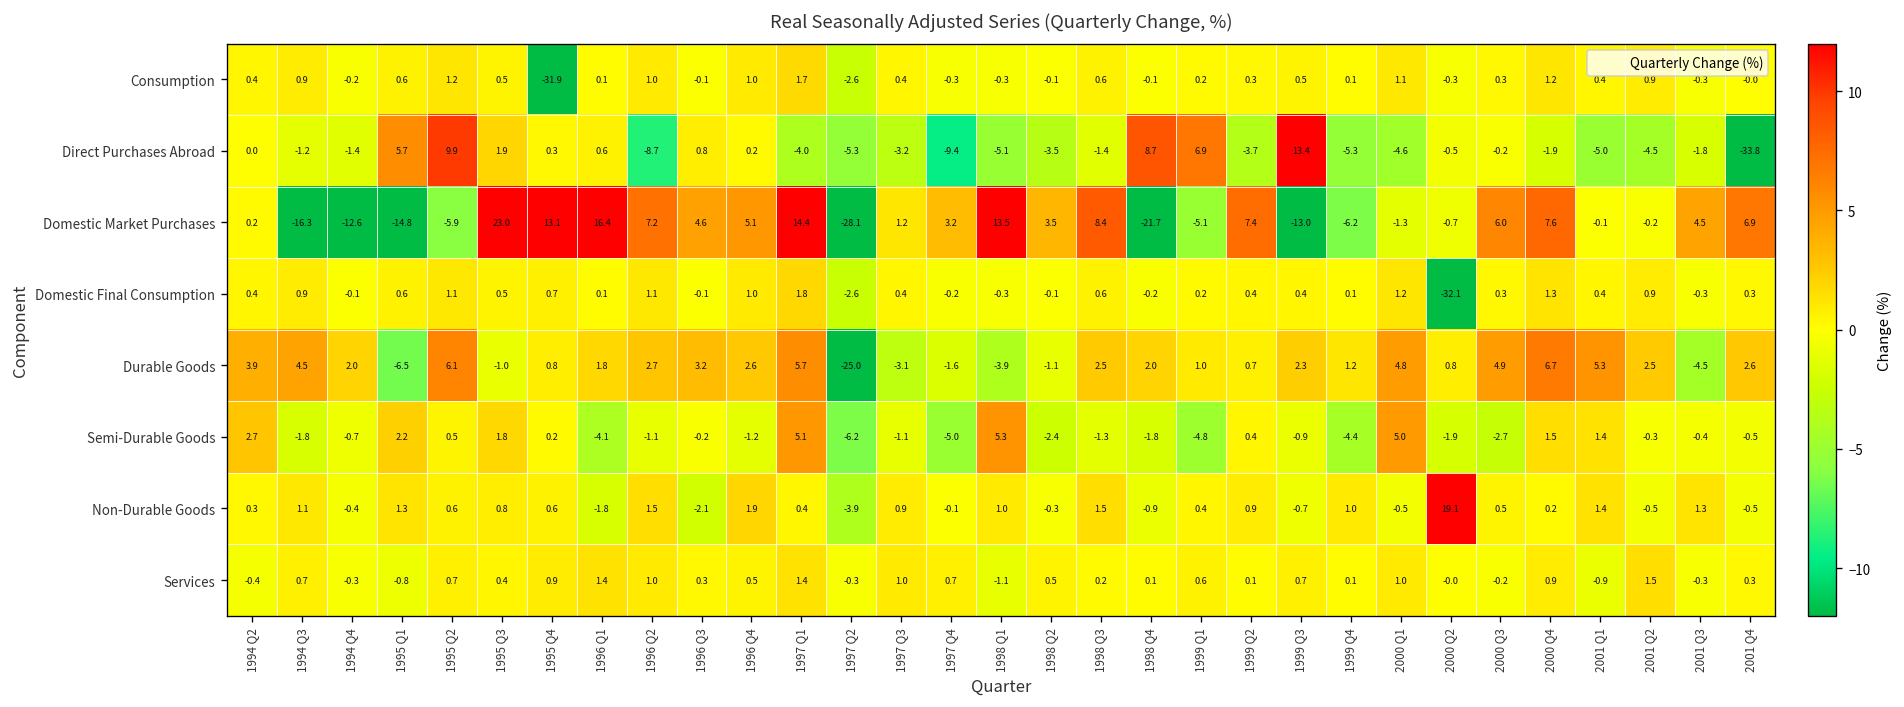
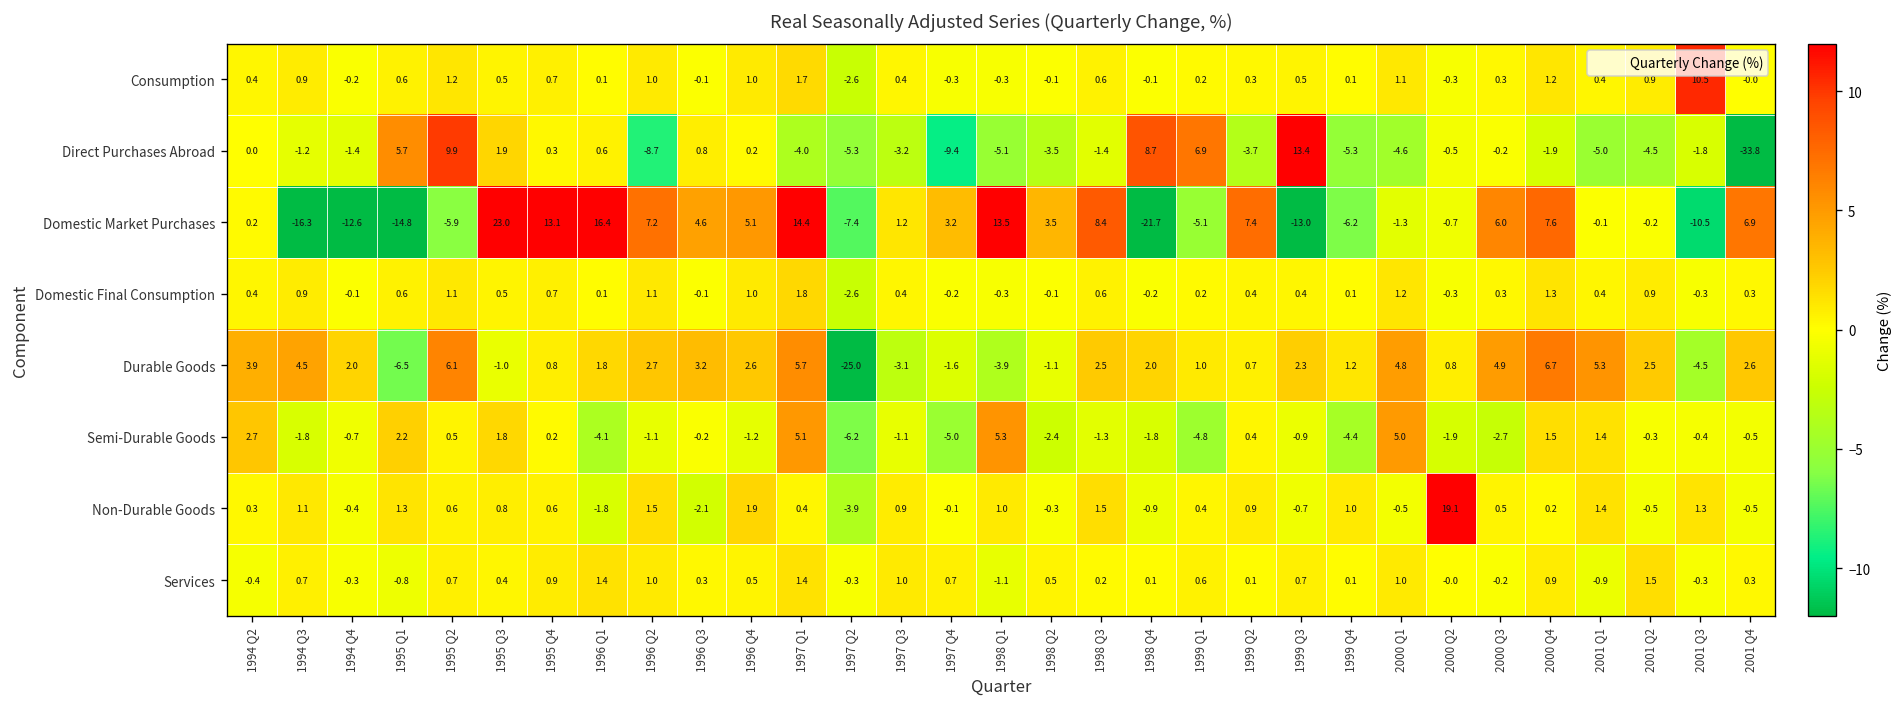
Consumption, 1995 Q4: -31.9 -> 0.7
Consumption, 2001 Q3: -0.3 -> 10.5
Domestic Market Purchases, 1997 Q2: -28.1 -> -7.4
Domestic Market Purchases, 2001 Q3: 4.5 -> -10.5
Domestic Final Consumption, 2000 Q2: -32.1 -> -0.3
